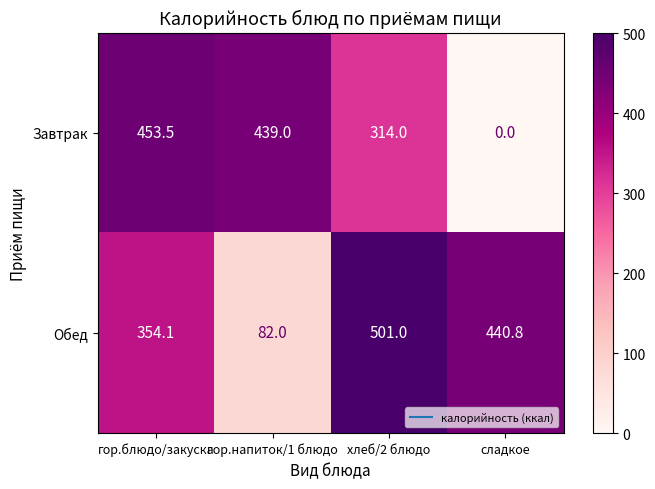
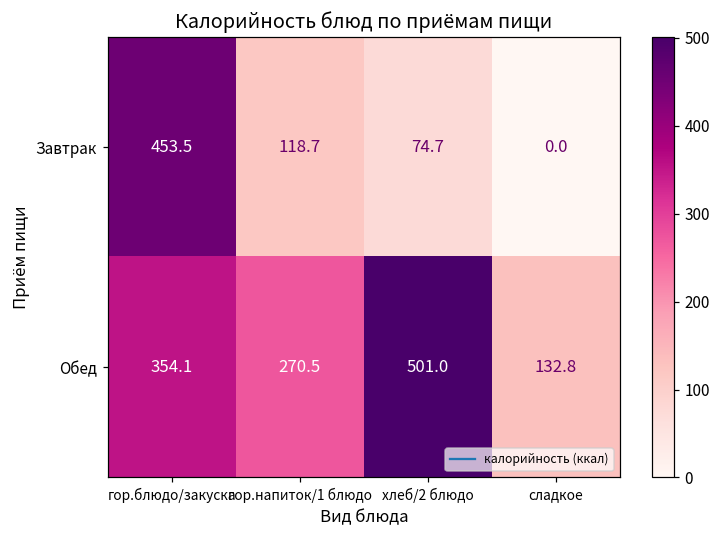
Завтрак, гор.напиток/1 блюдо: 439.0 -> 118.7
Завтрак, хлеб/2 блюдо: 314.0 -> 74.7
Обед, гор.напиток/1 блюдо: 82.0 -> 270.5
Обед, сладкое: 440.8 -> 132.8
